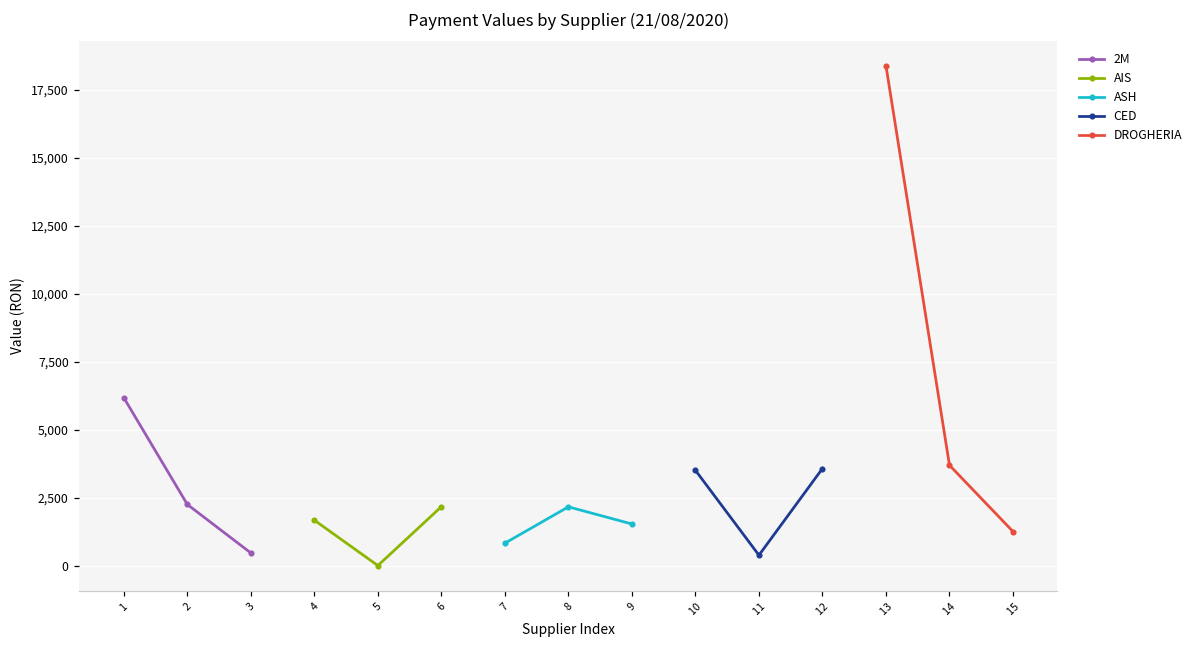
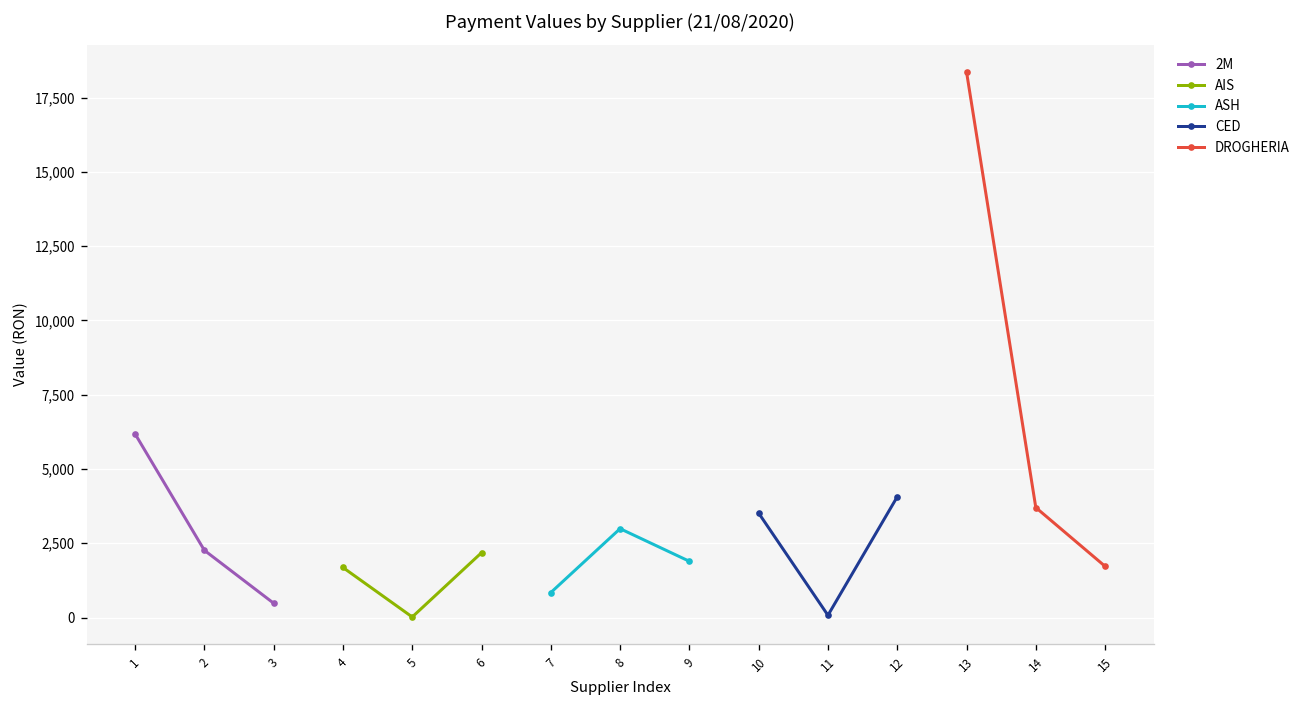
ASH, 8: 2,200 -> 3,000
ASH, 9: 1,500 -> 1,900
CED, 11: 400 -> 100
CED, 12: 3,600 -> 4,100
DROGHERIA, 15: 1,300 -> 1,700
